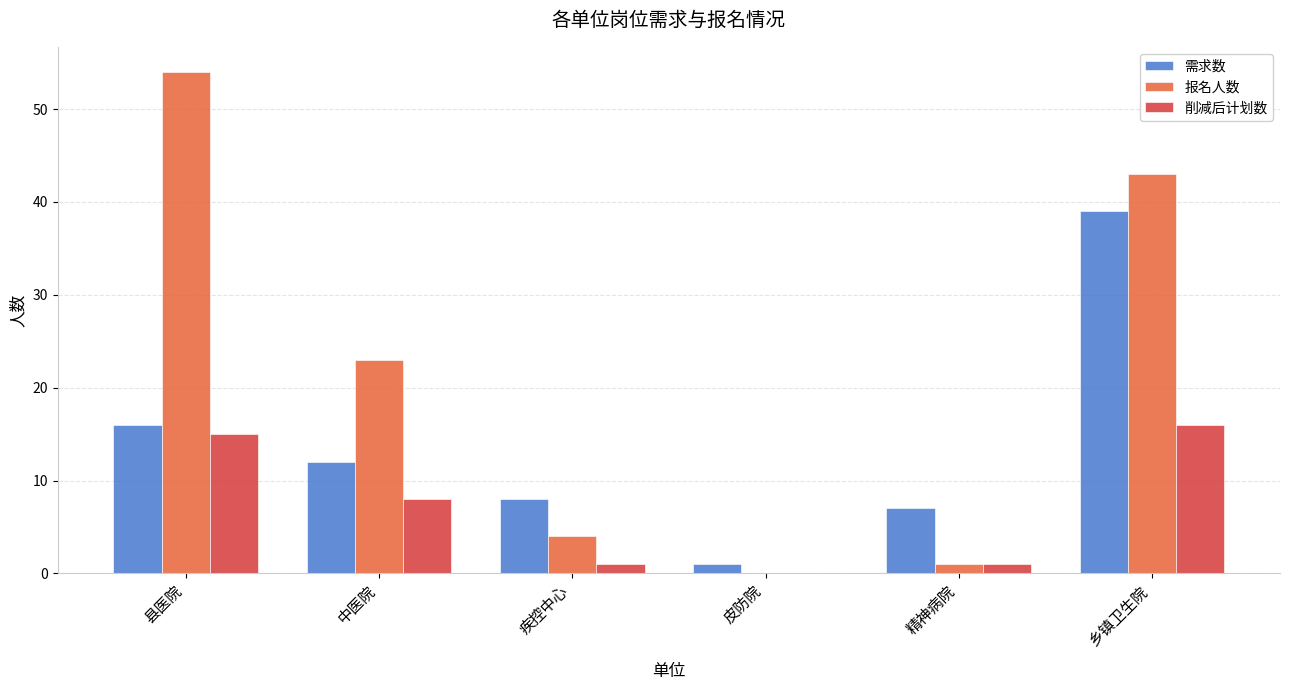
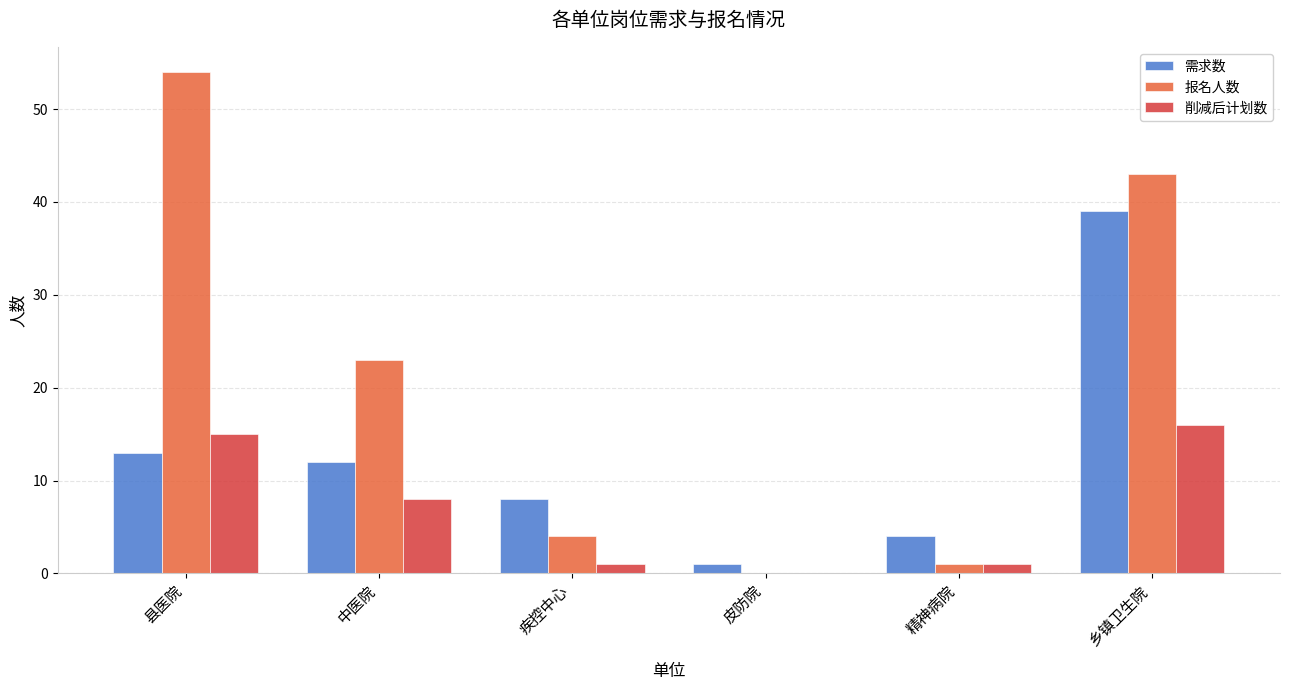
需求数, 县医院: 16 -> 13
需求数, 精神病院: 7 -> 4
